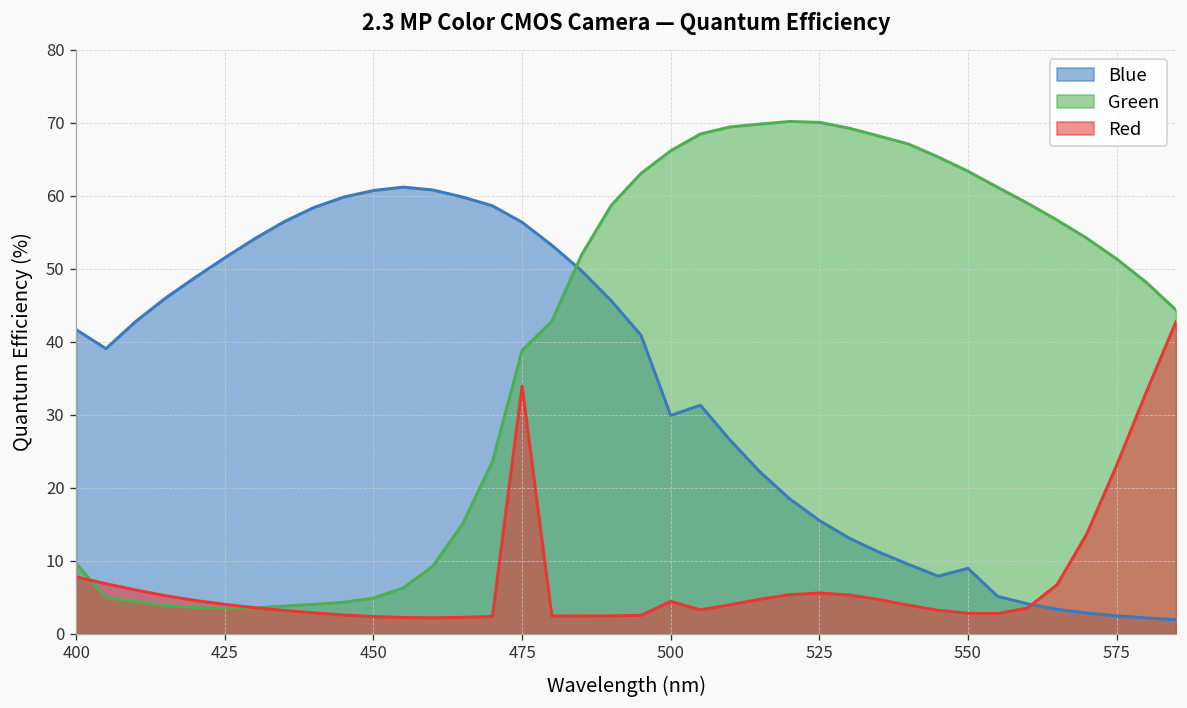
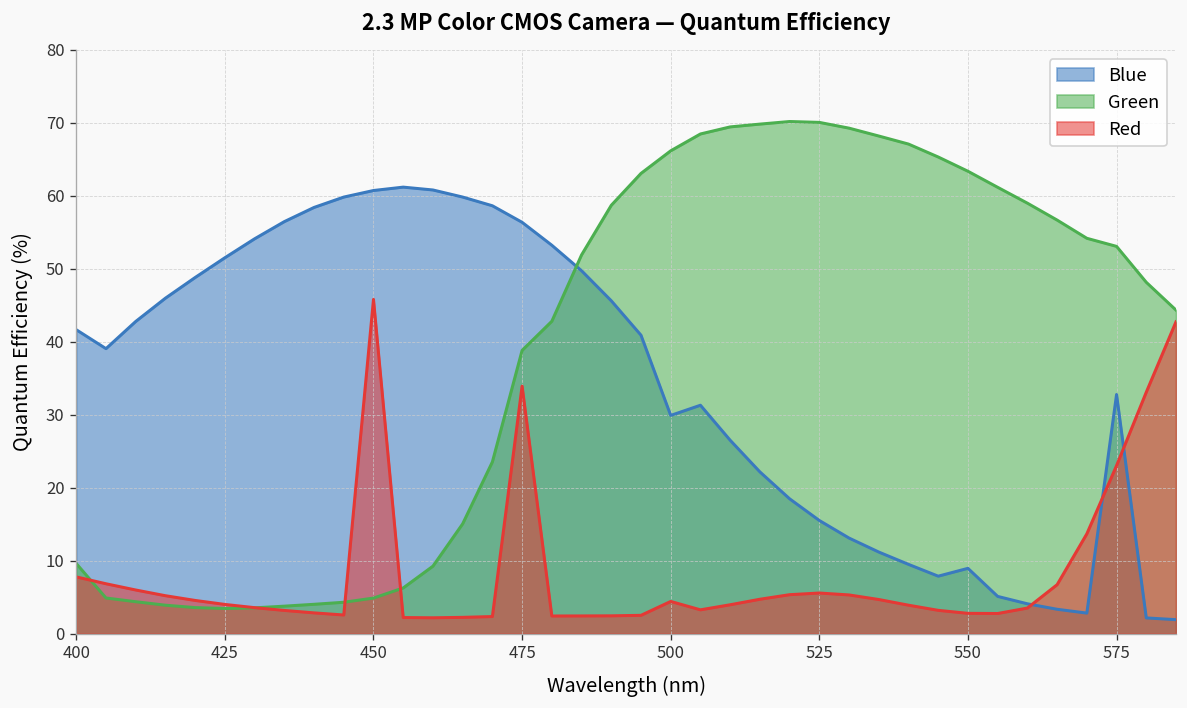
Red, 450: 2 -> 46
Blue, 575: 2 -> 33
Green, 575: 51 -> 53
